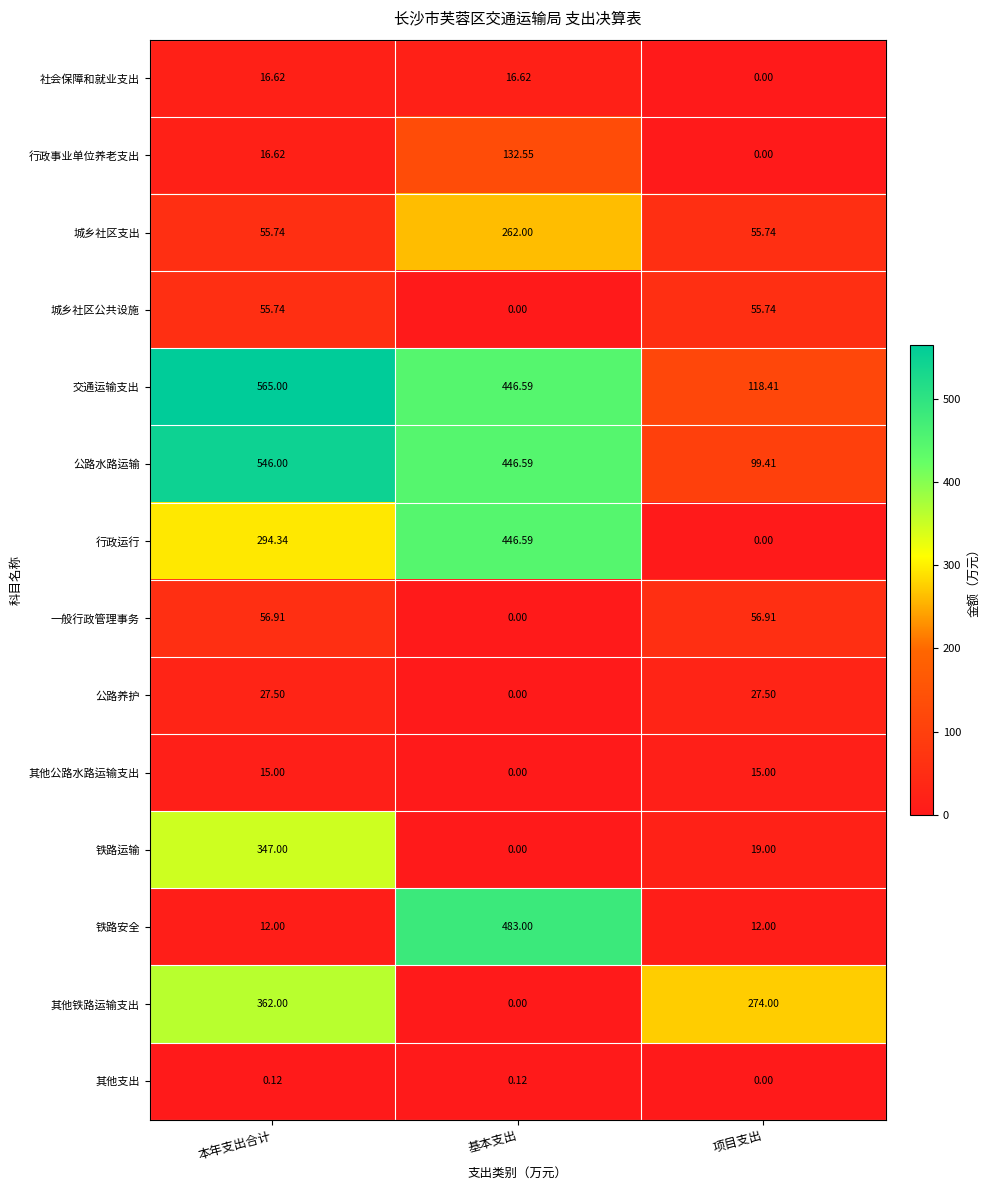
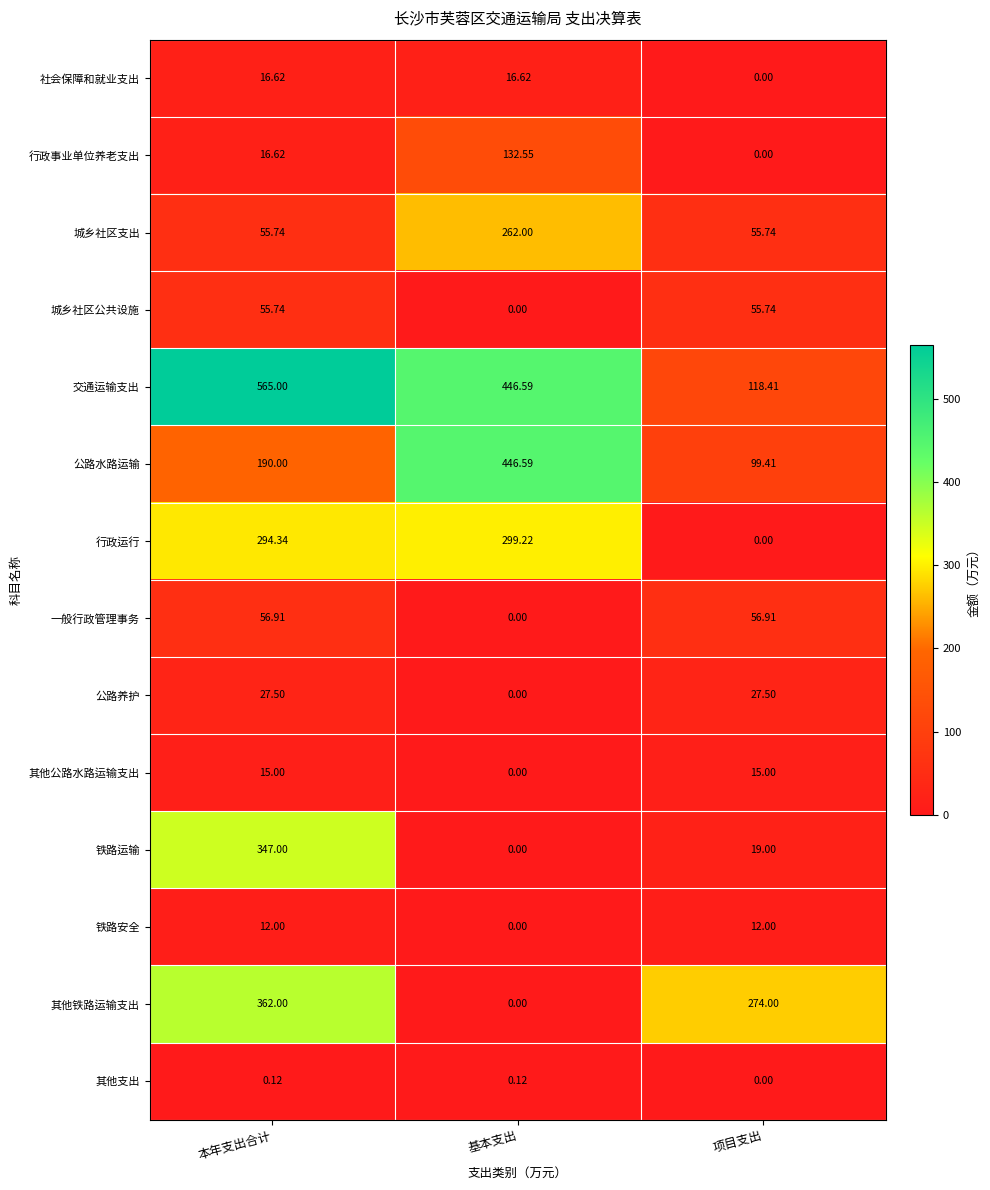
公路水路运输, 本年支出合计: 546.00 -> 190.00
行政运行, 基本支出: 446.59 -> 299.22
铁路安全, 基本支出: 483.00 -> 0.00
